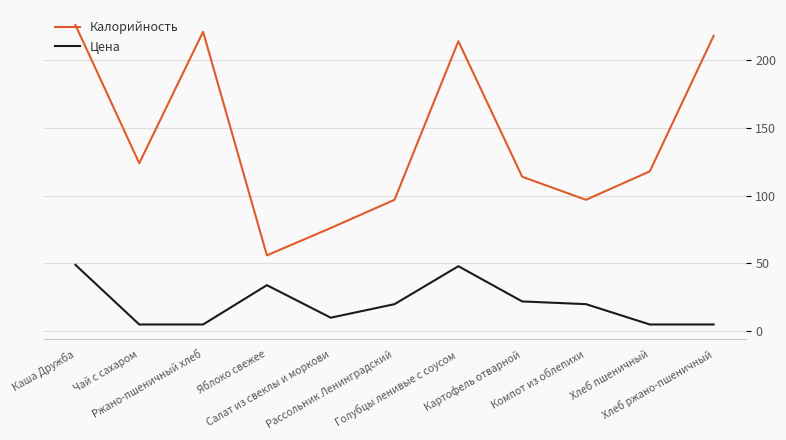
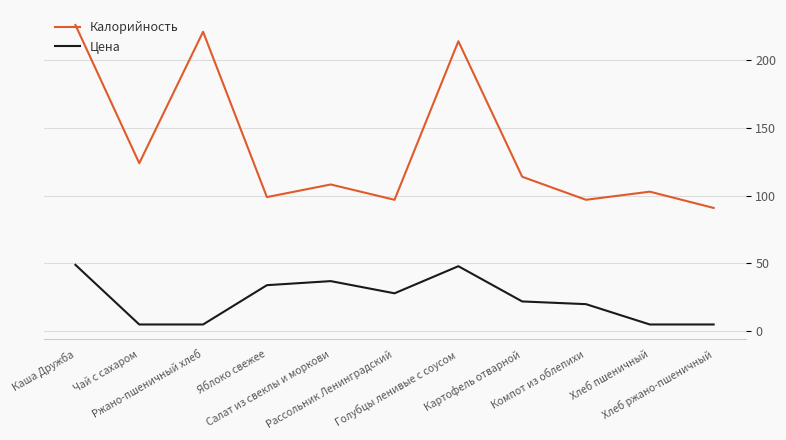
Калорийность, Яблоко свежее: 56 -> 99
Калорийность, Салат из свеклы и моркови: 76 -> 108
Цена, Салат из свеклы и моркови: 10 -> 37
Цена, Рассольник Ленинградский: 20 -> 28
Калорийность, Хлеб пшеничный: 118 -> 103
Калорийность, Хлеб ржано-пшеничный: 218 -> 91
